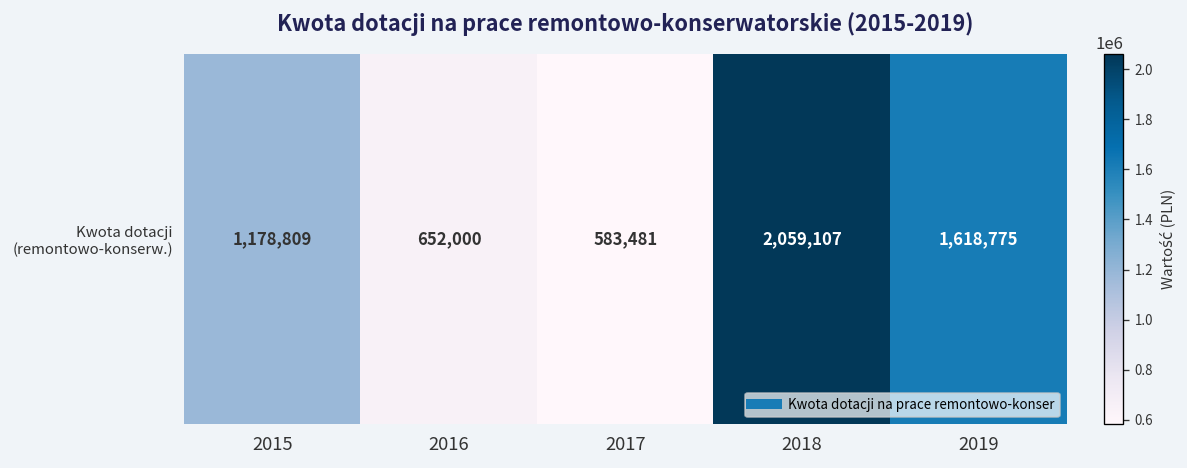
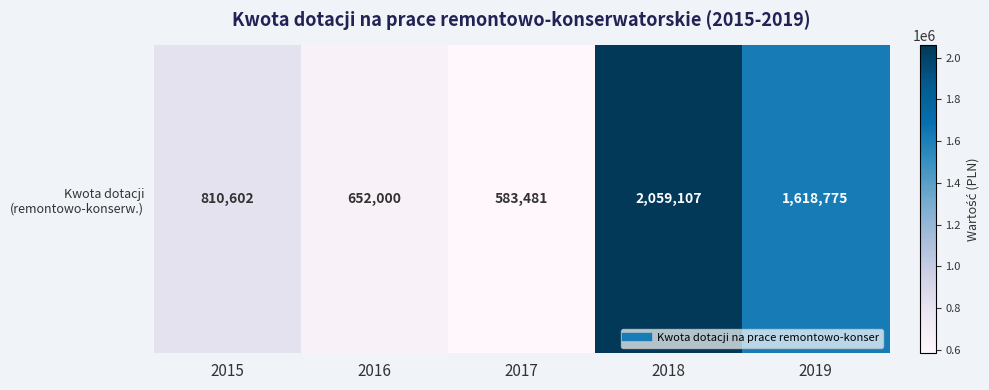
Kwota dotacji (remontowo-konserw.), 2015: 1,178,809 -> 810,602
